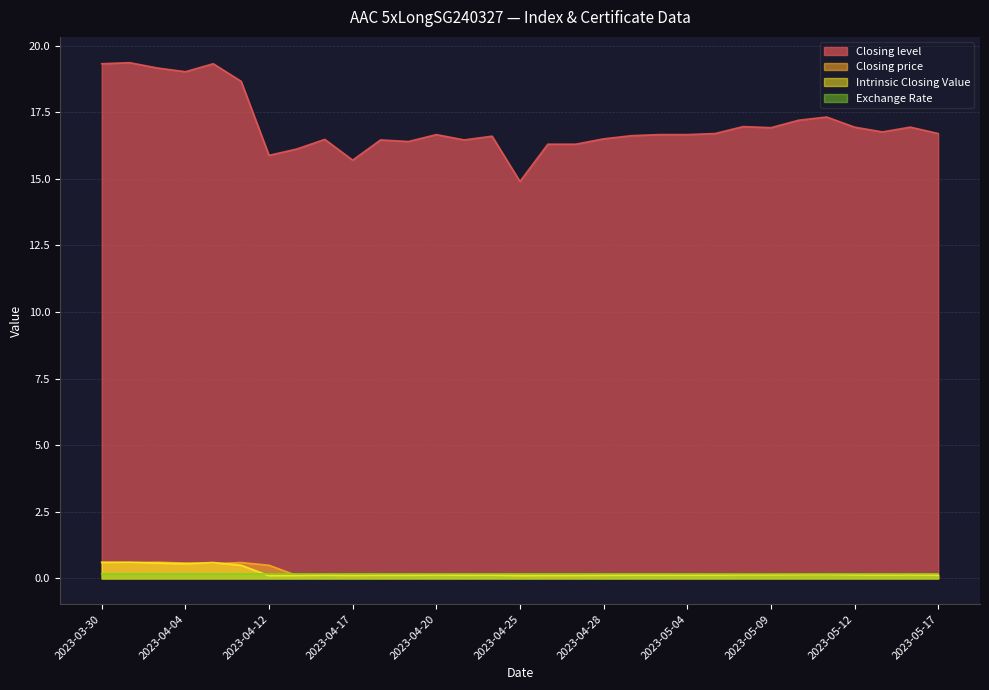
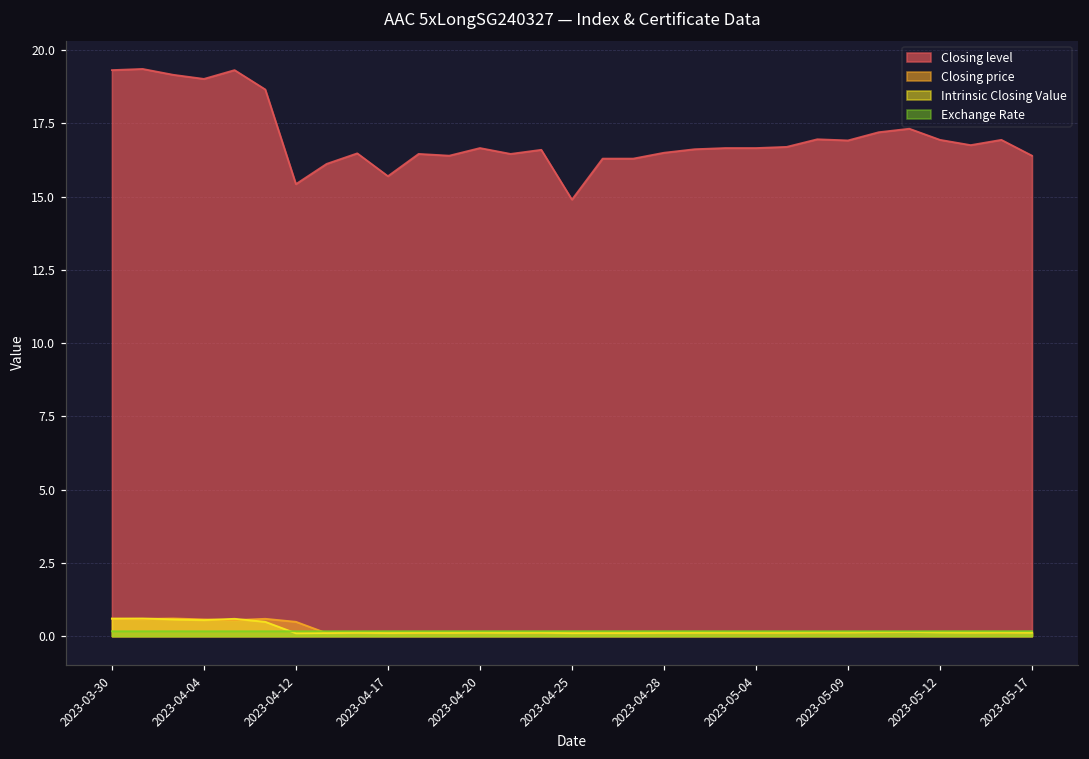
Closing level, 2023-04-12: 15.9 -> 15.4
Closing level, 2023-05-17: 16.7 -> 16.4
